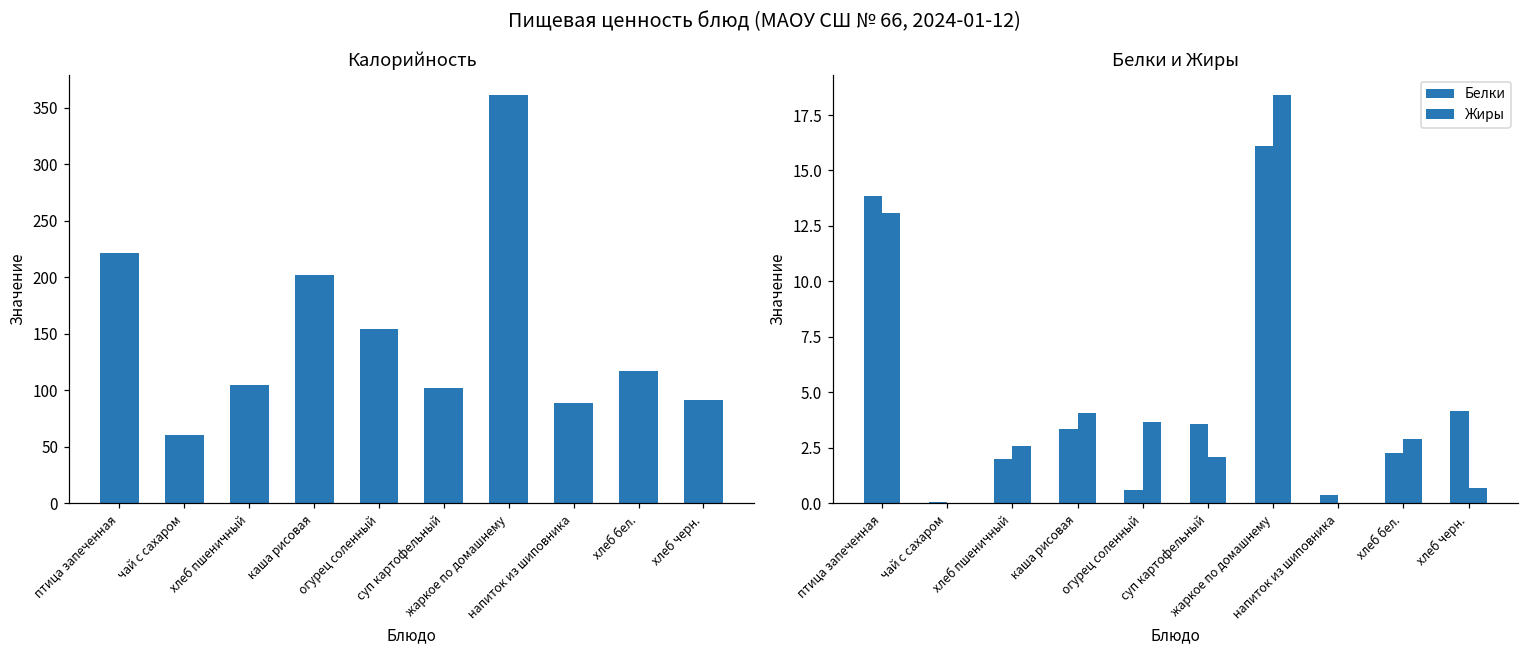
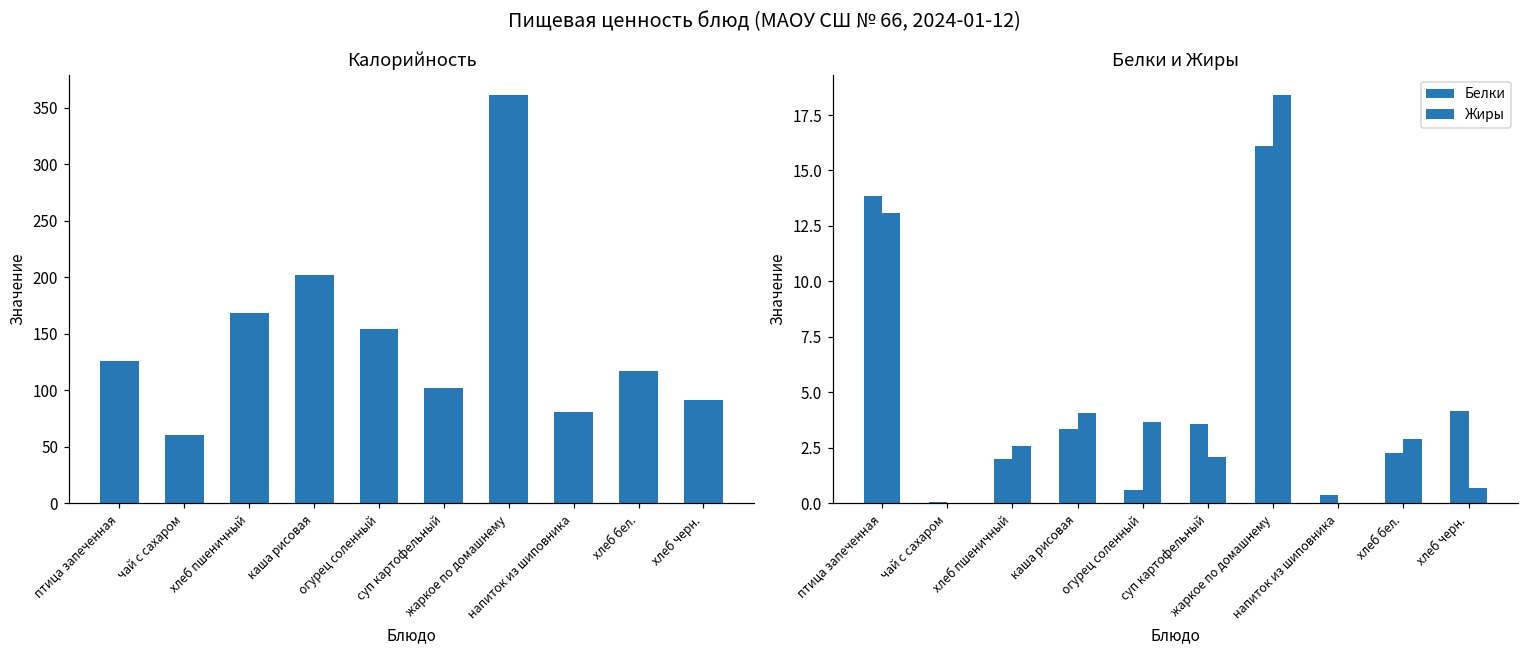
Калорийность, птица запеченная: 221 -> 126
Калорийность, хлеб пшеничный: 105 -> 168
Калорийность, напиток из шиповника: 88 -> 80
